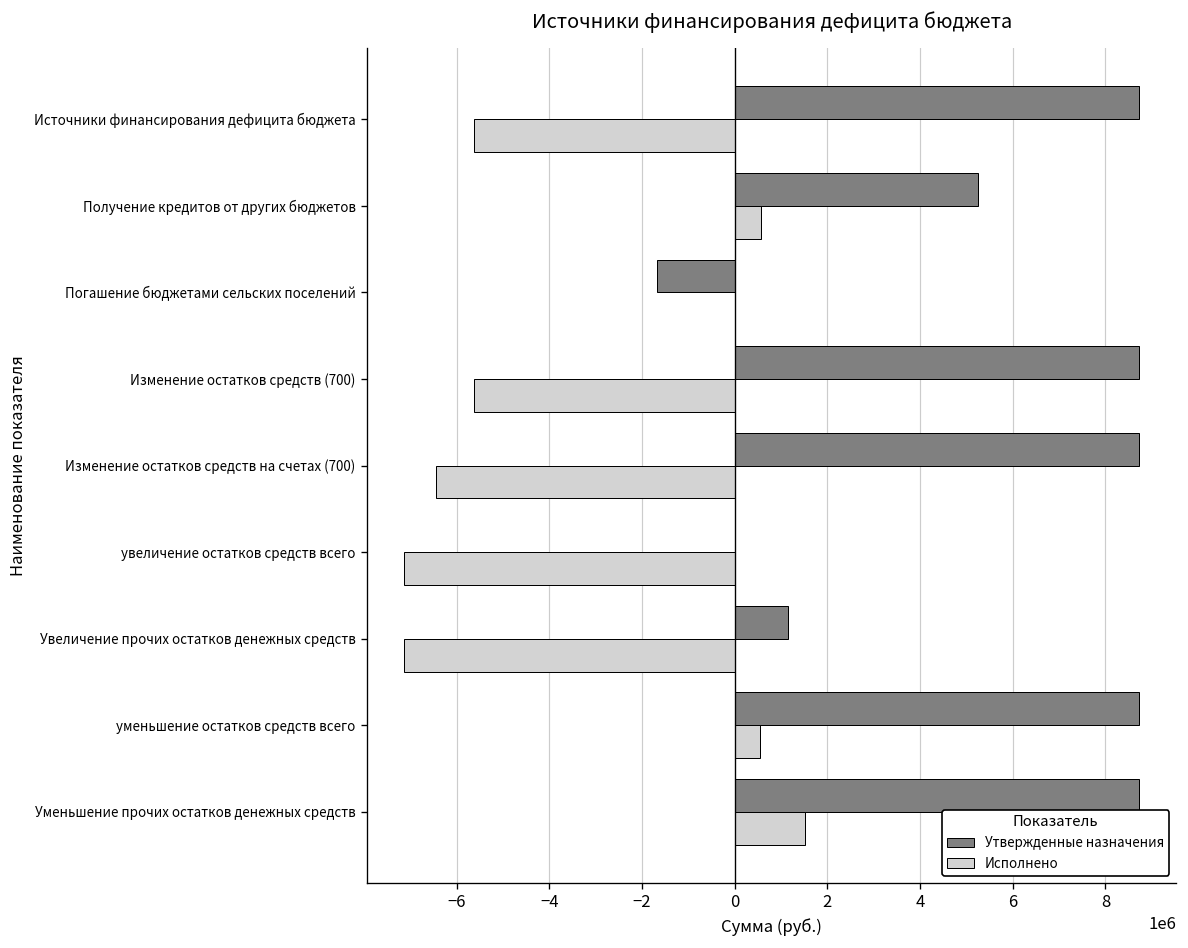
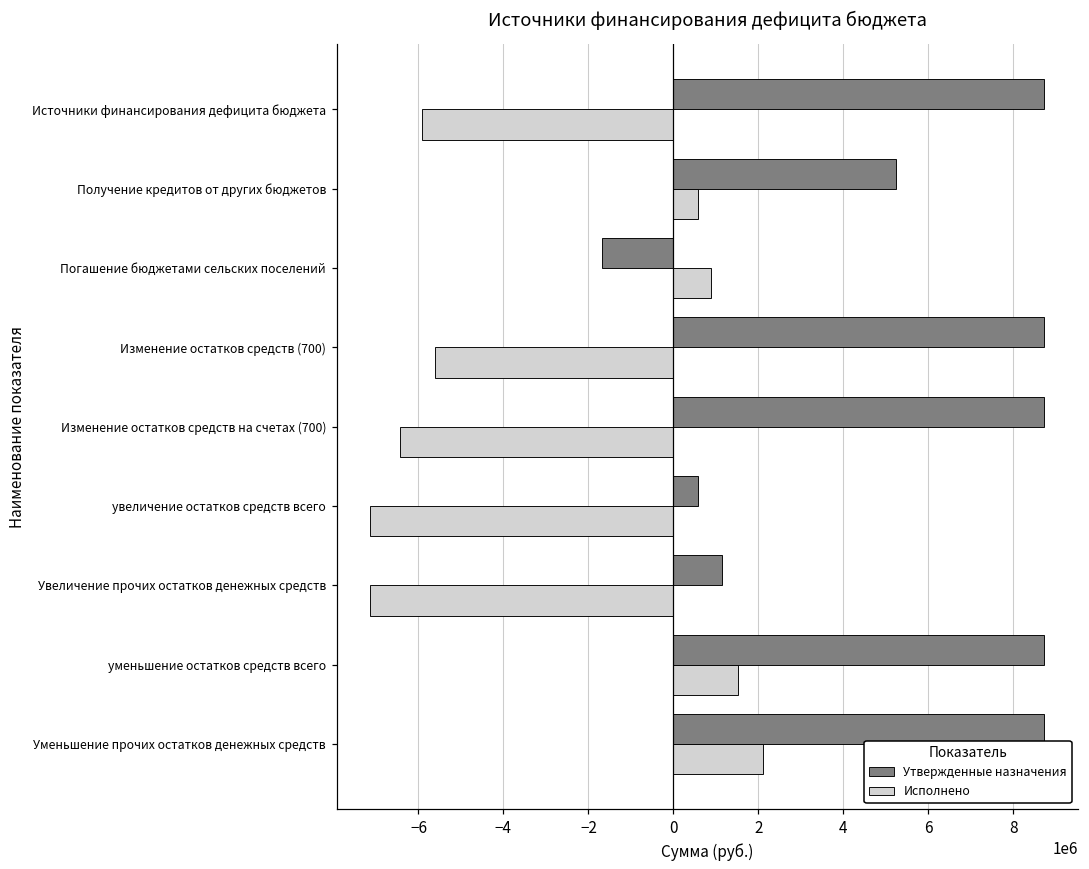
Исполнено, Источники финансирования дефицита бюджета: -5600000 -> -5900000
Исполнено, Погашение бюджетами сельских поселений: 0 -> 900000
Утвержденные назначения, увеличение остатков средств всего: 0 -> 600000
Исполнено, уменьшение остатков средств всего: 500000 -> 1500000
Исполнено, Уменьшение прочих остатков денежных средств: 1500000 -> 2100000
